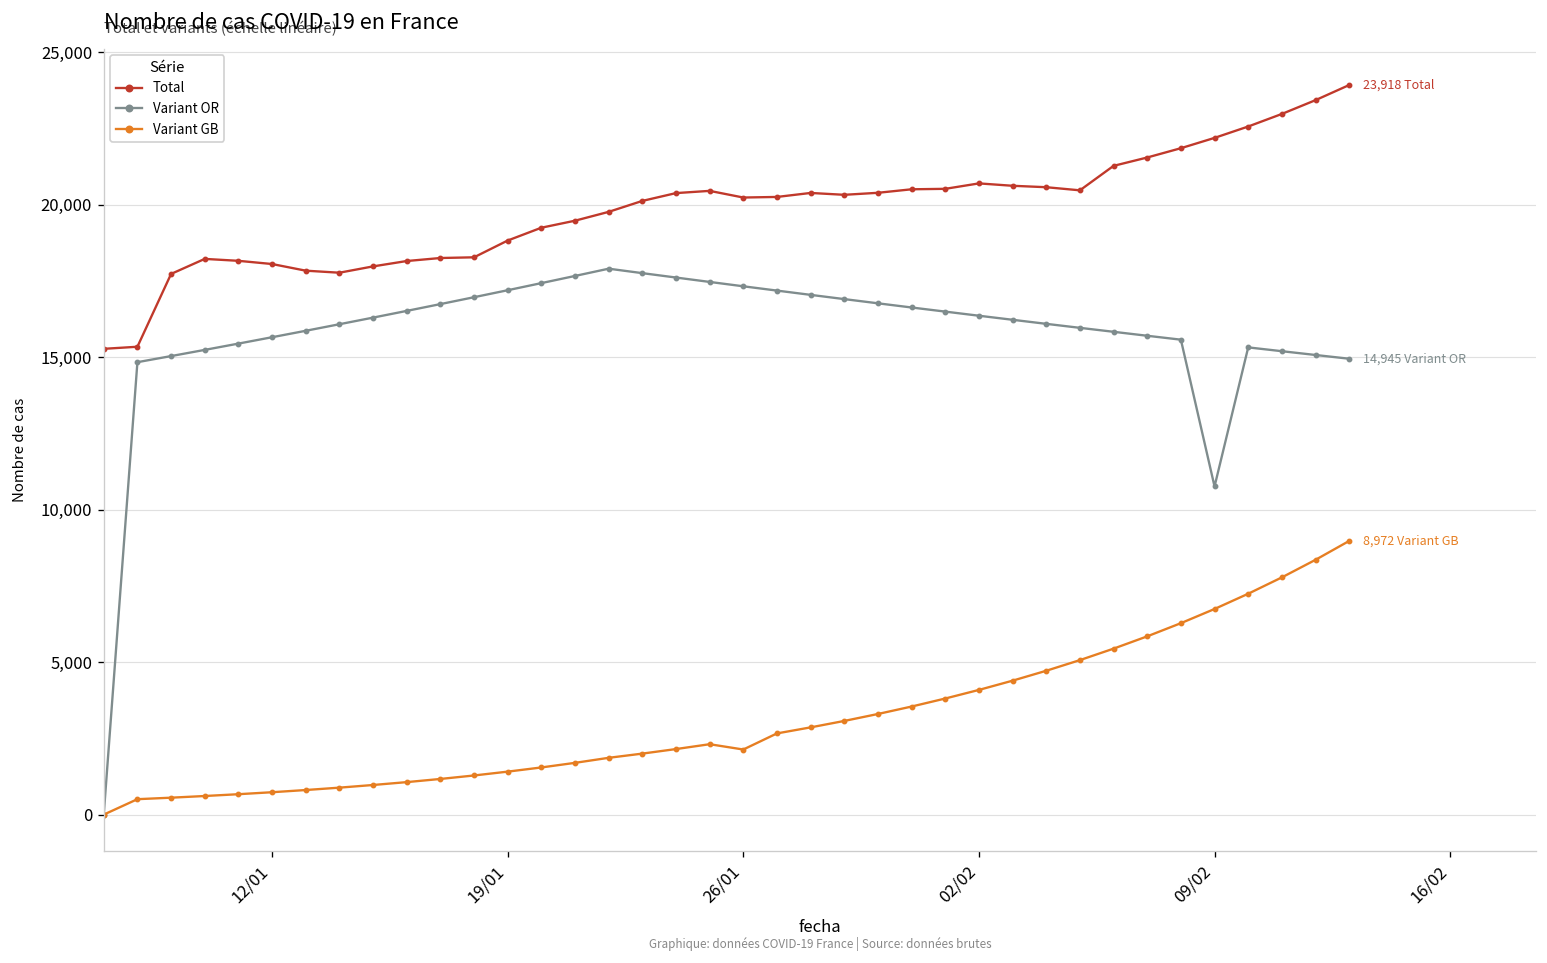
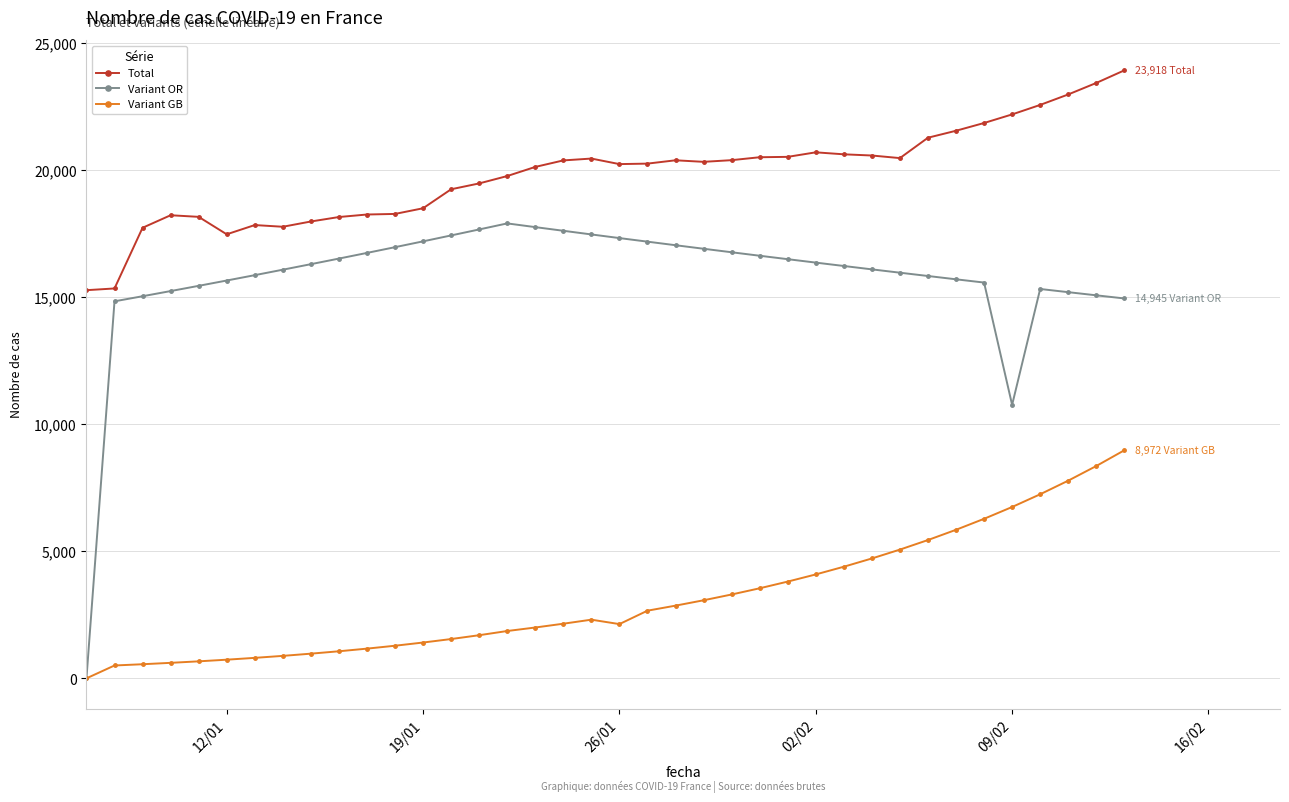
Total, 12/01: 18,100 -> 17,500
Total, 19/01: 18,800 -> 18,500
